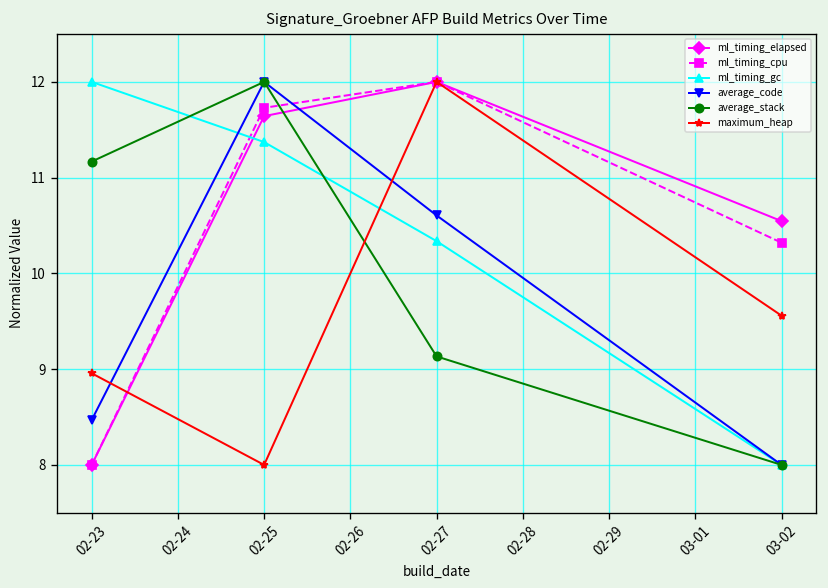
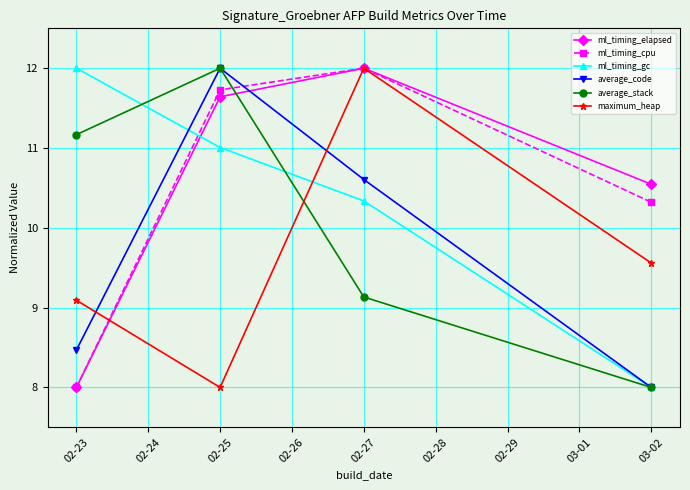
maximum_heap, 02-23: 9.0 -> 9.1
ml_timing_gc, 02-25: 11.4 -> 11.0
